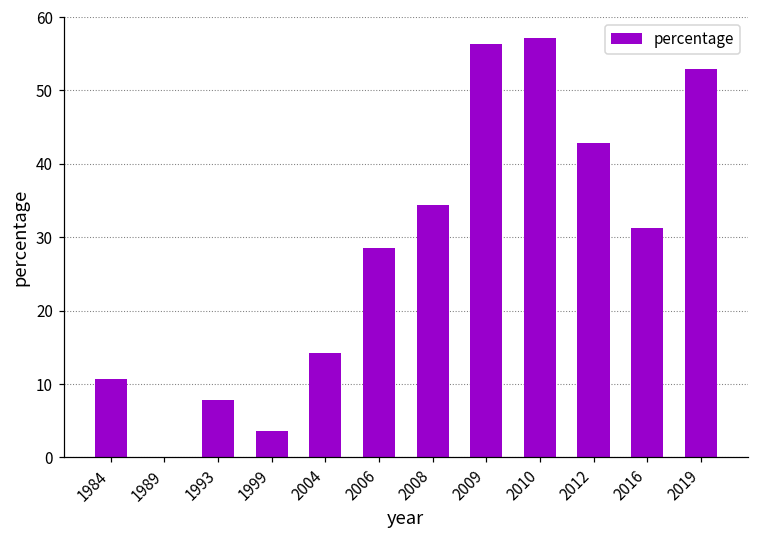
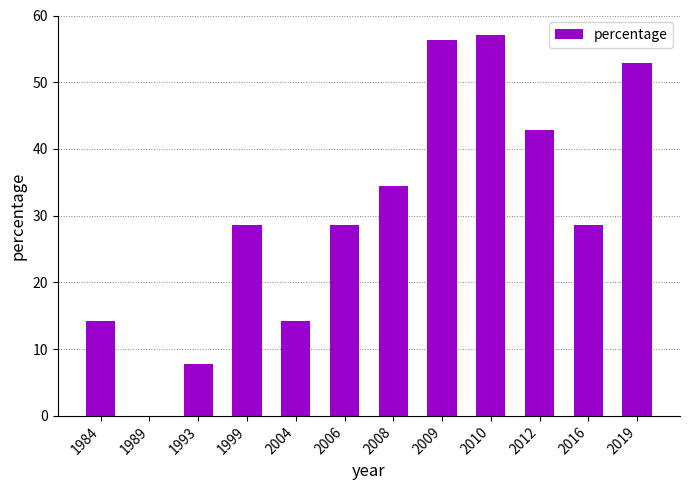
1984: 11 -> 14
1999: 4 -> 29
2016: 31 -> 29
